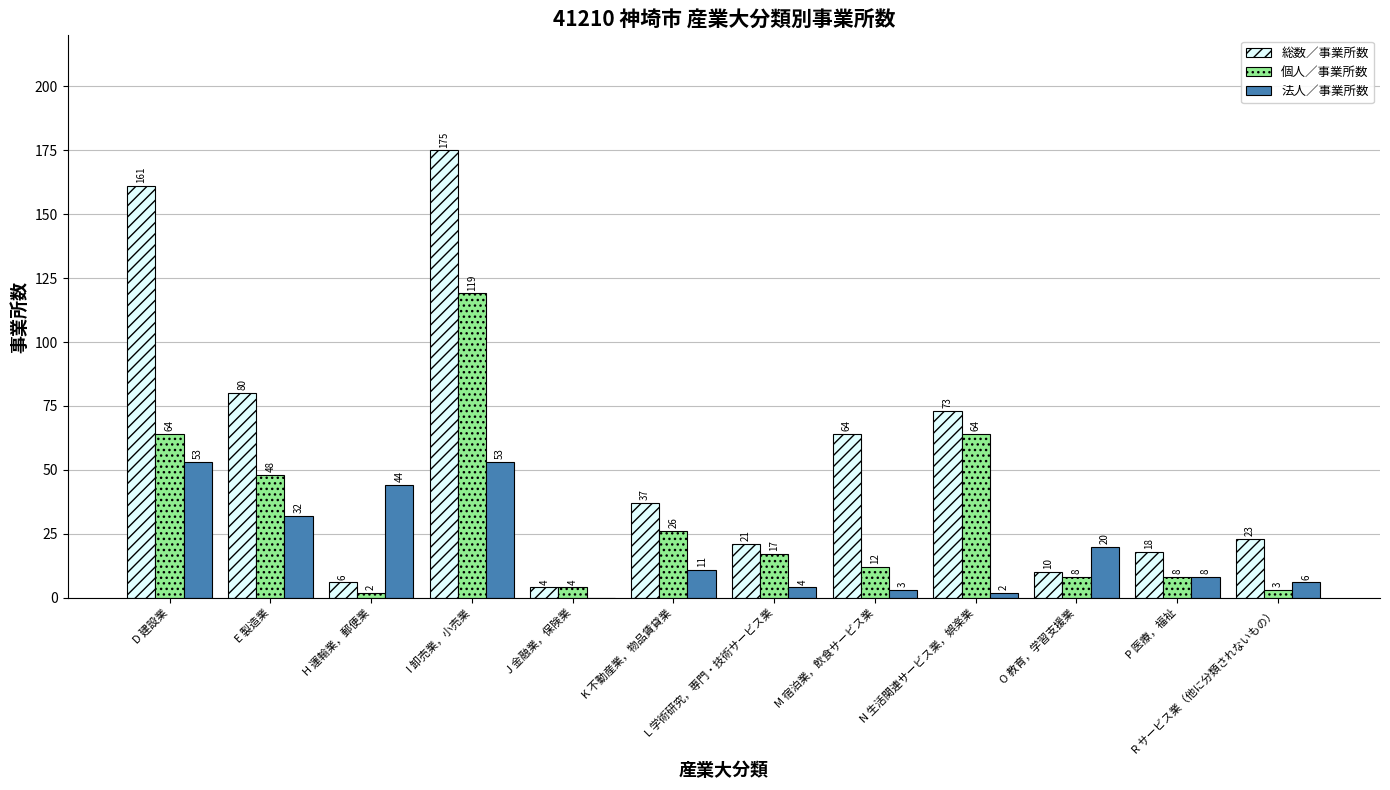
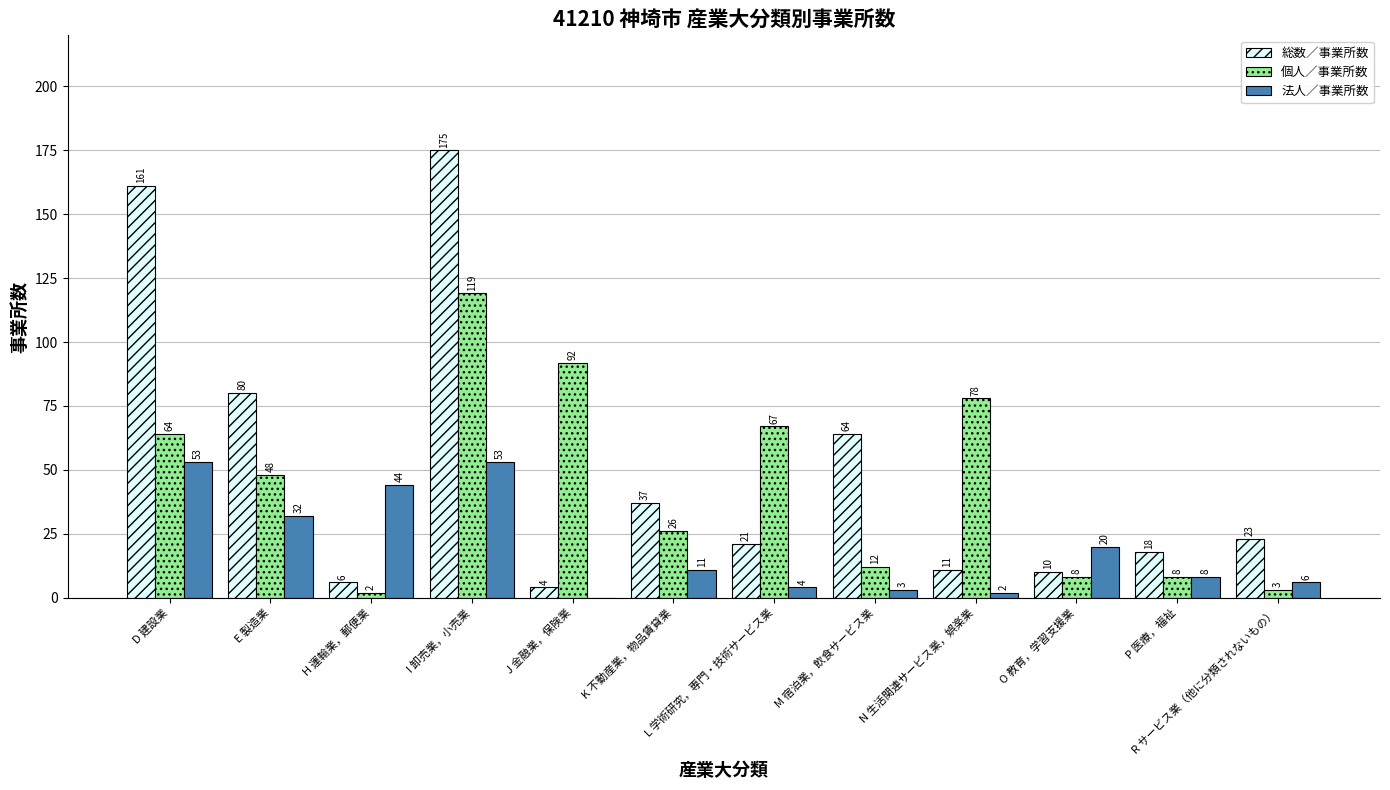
個人／事業所数, J 金融業，保険業: 4 -> 92
個人／事業所数, L 学術研究，専門・技術サービス業: 17 -> 67
総数／事業所数, N 生活関連サービス業，娯楽業: 73 -> 11
個人／事業所数, N 生活関連サービス業，娯楽業: 64 -> 78
